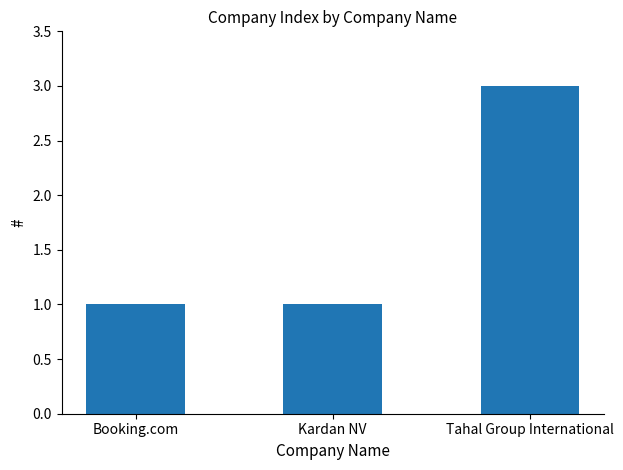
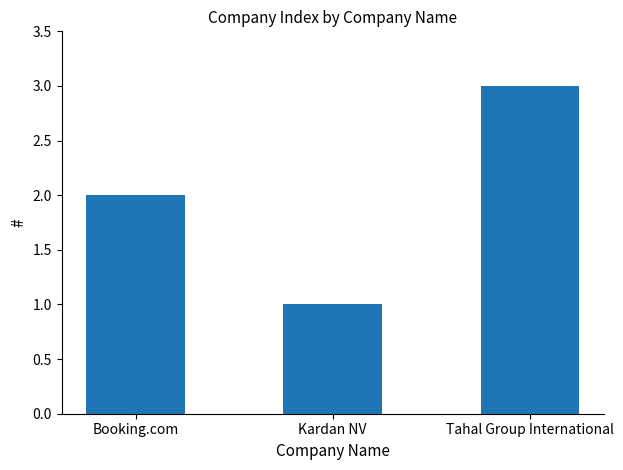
Booking.com: 1 -> 2
